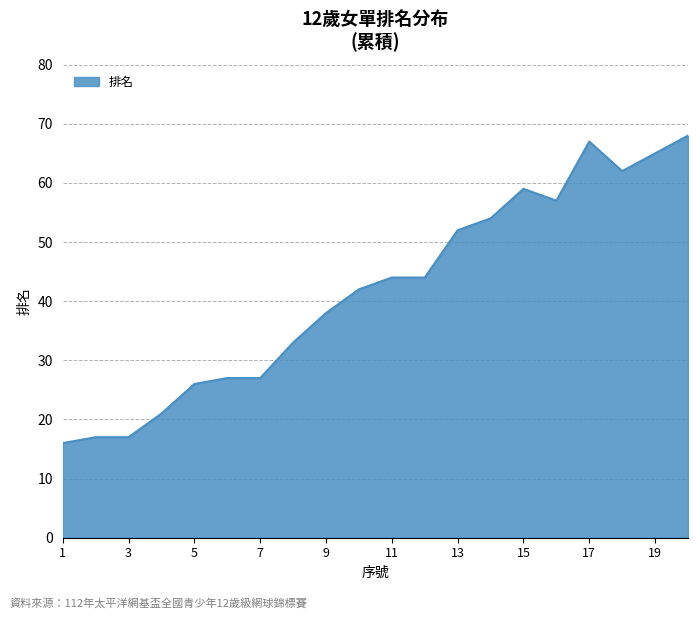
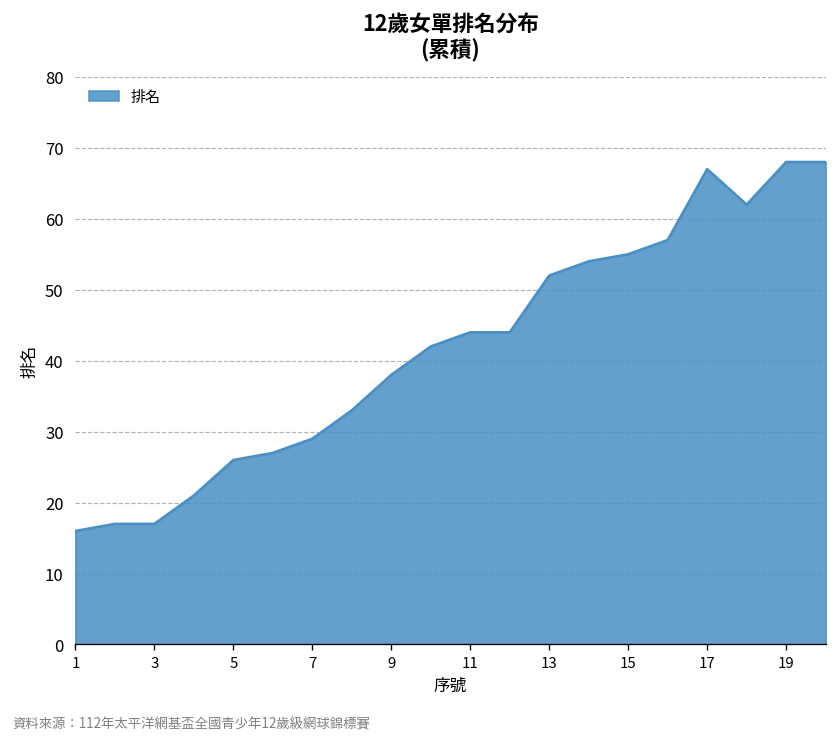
7: 27 -> 29
15: 59 -> 55
19: 65 -> 68
